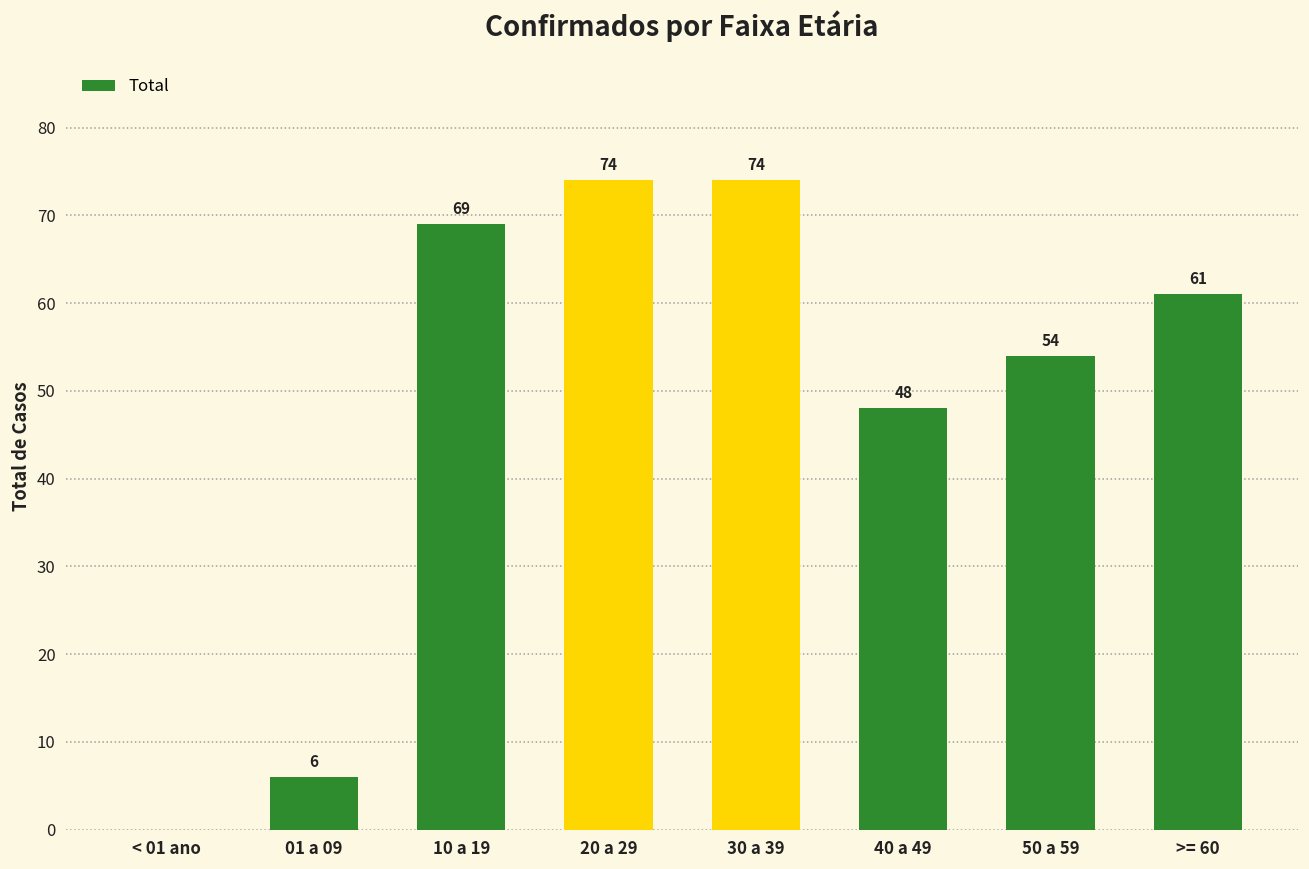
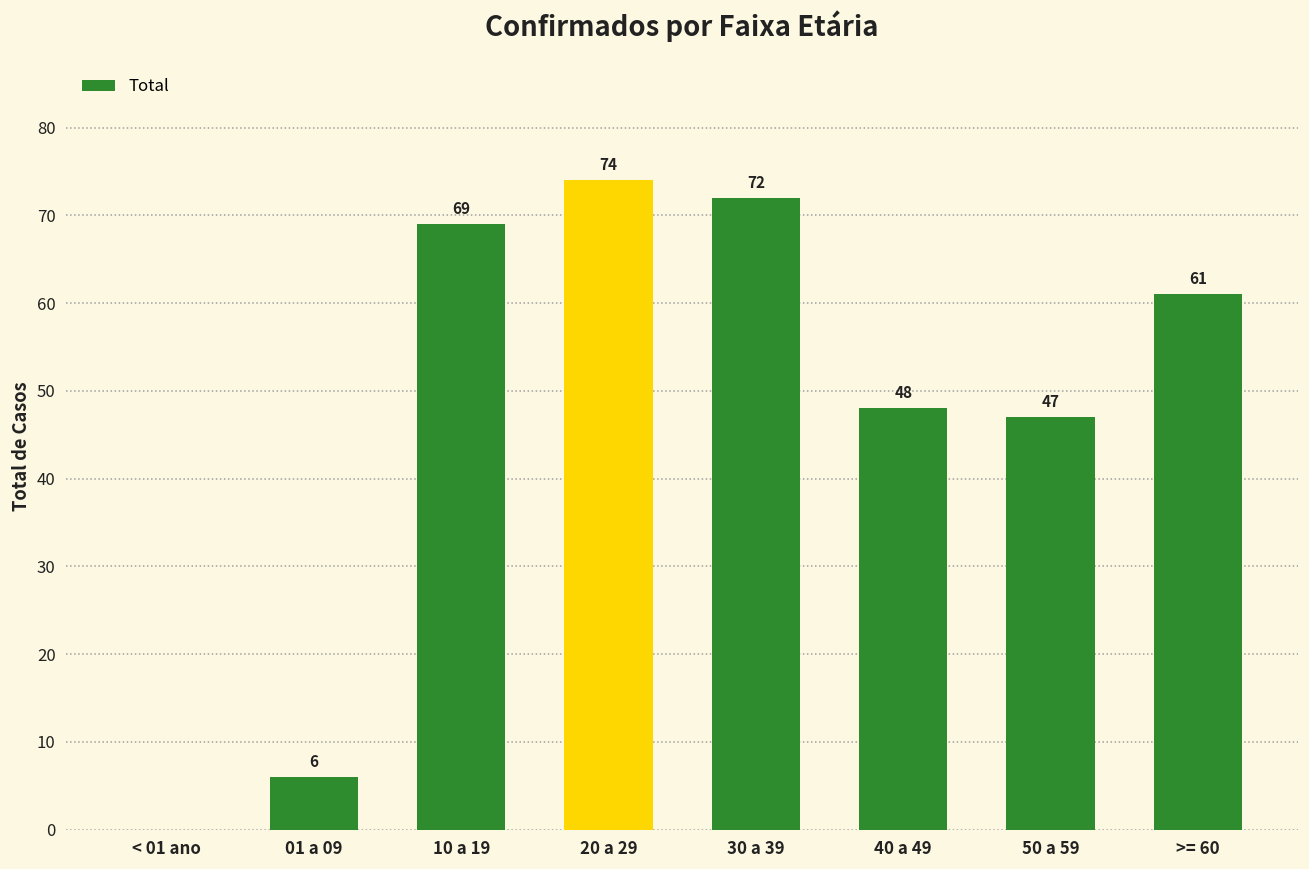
30 a 39: 74 -> 72
50 a 59: 54 -> 47
